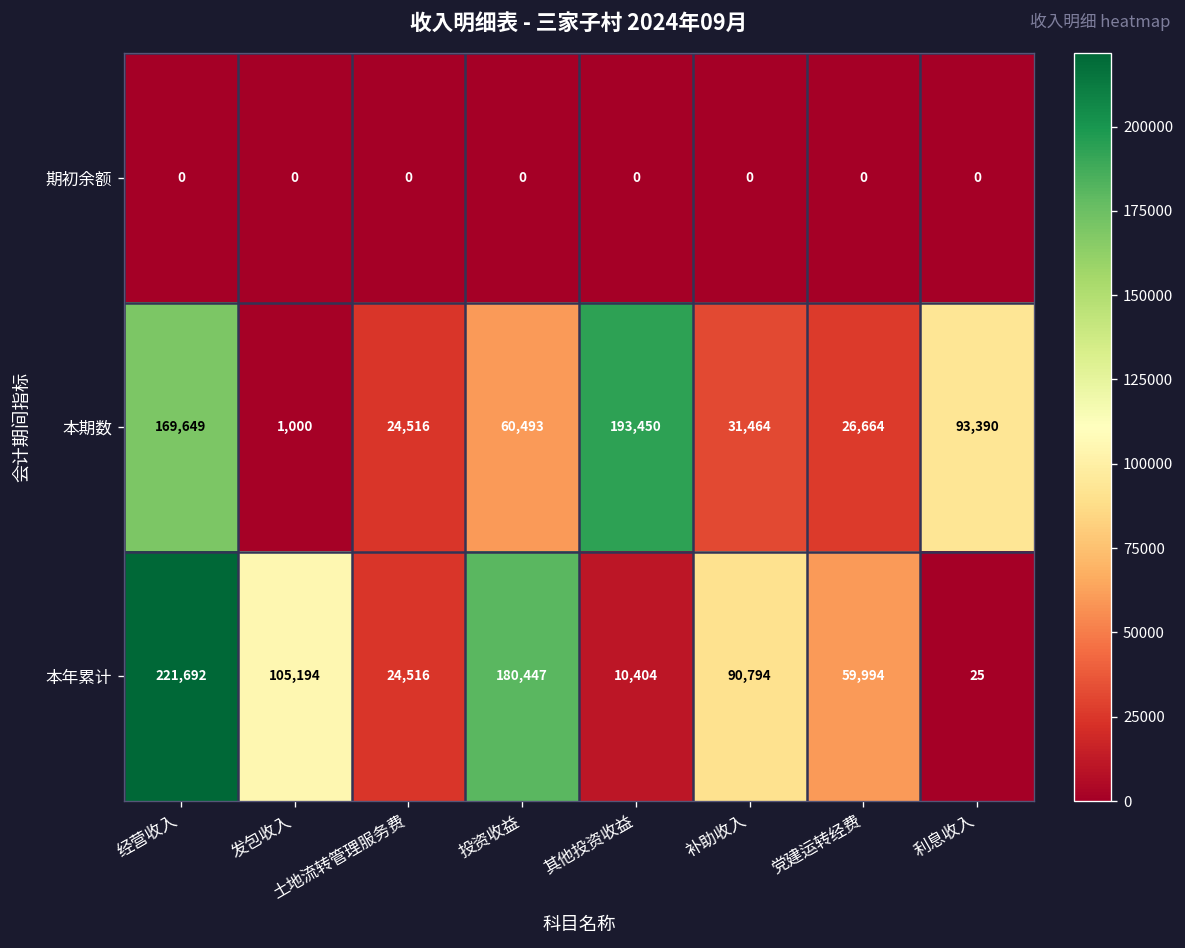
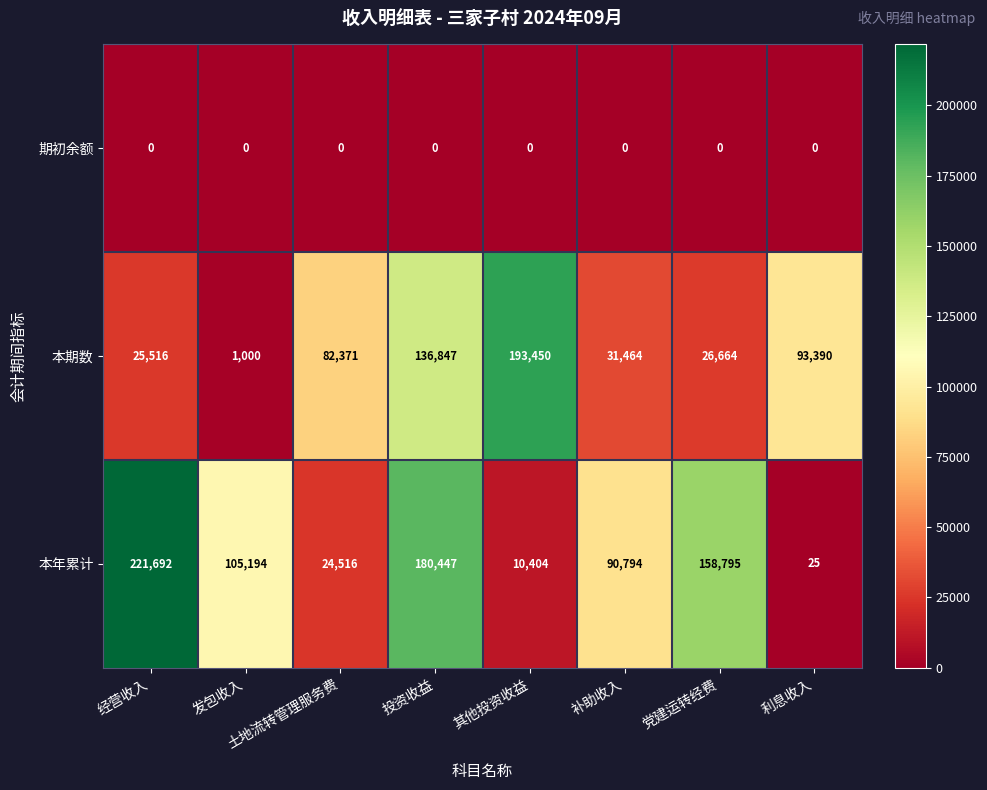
本期数, 经营收入: 169,649 -> 25,516
本期数, 土地流转管理服务费: 24,516 -> 82,371
本期数, 投资收益: 60,493 -> 136,847
本年累计, 党建运转经费: 59,994 -> 158,795
